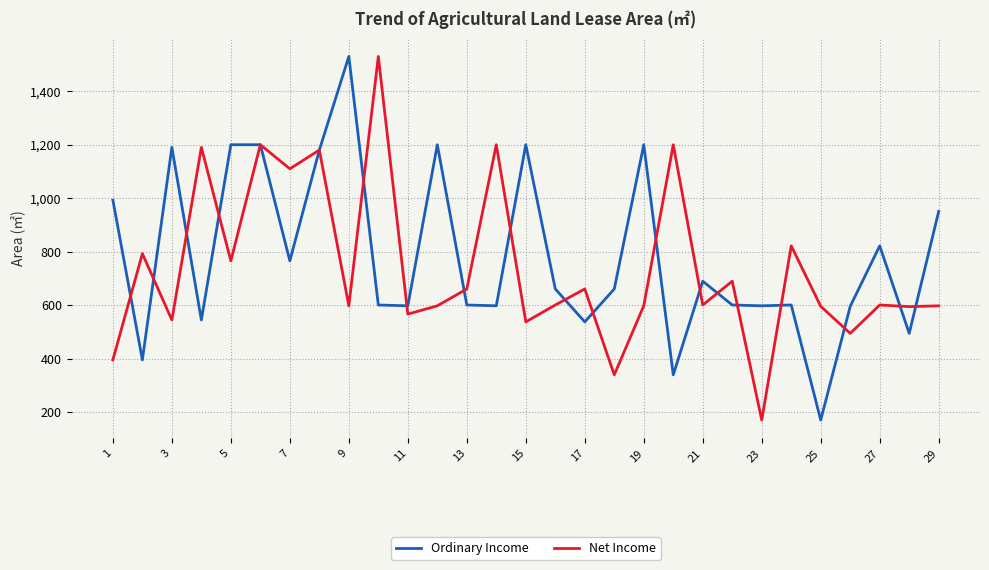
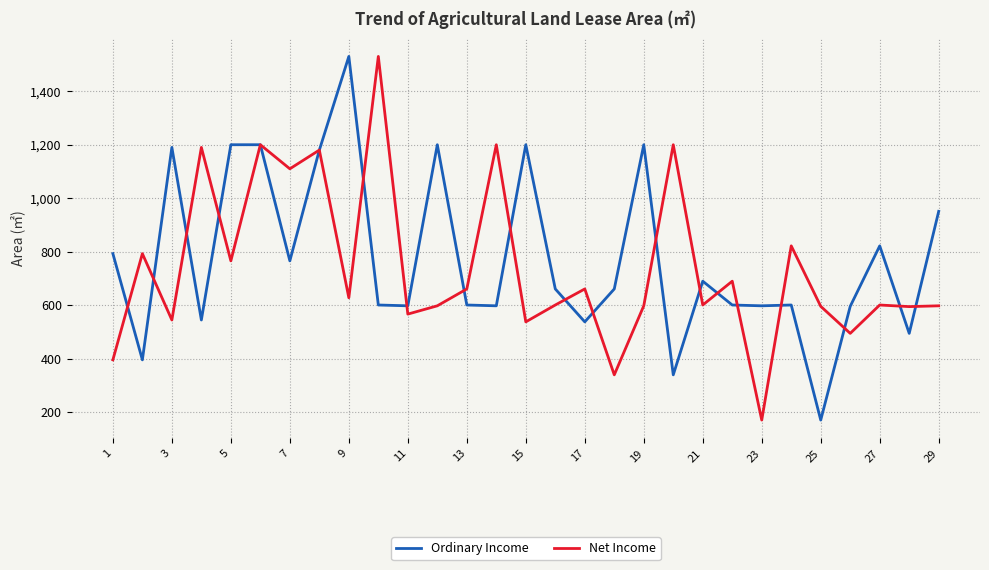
Ordinary Income, 1: 990 -> 790
Net Income, 9: 600 -> 630
